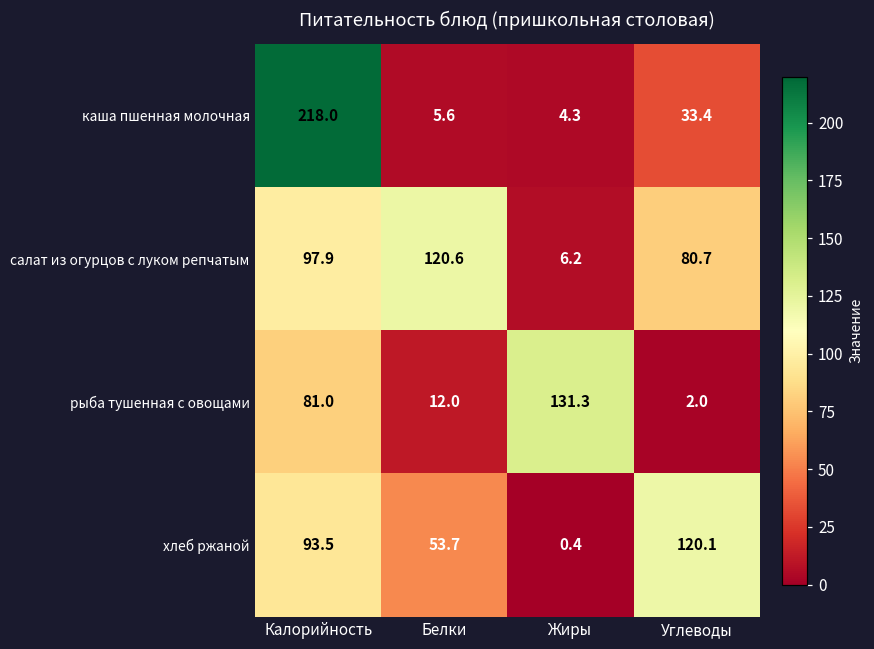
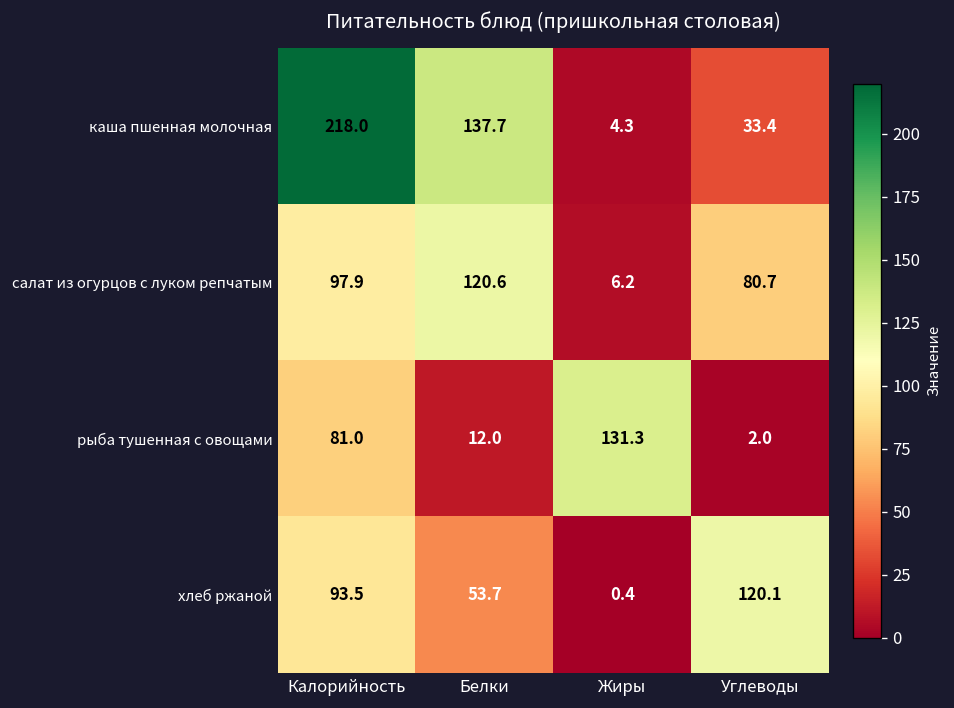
каша пшенная молочная, Белки: 5.6 -> 137.7
